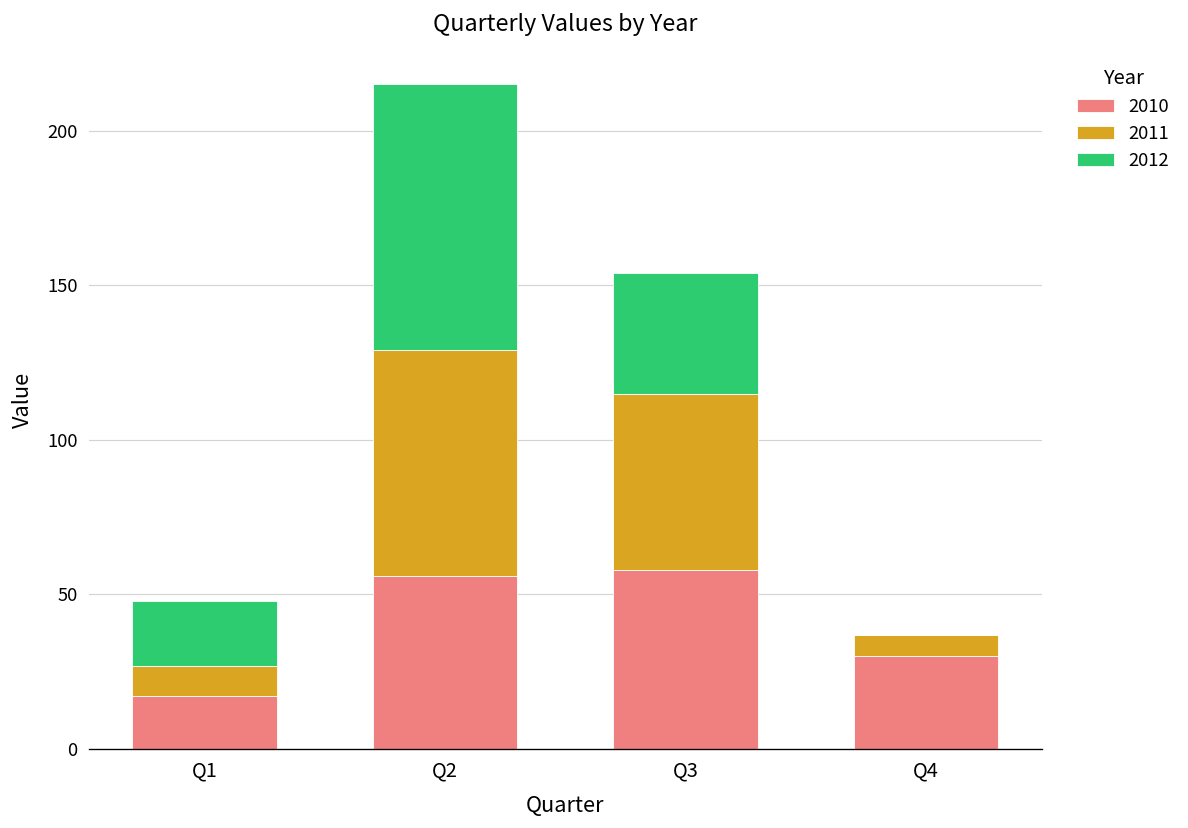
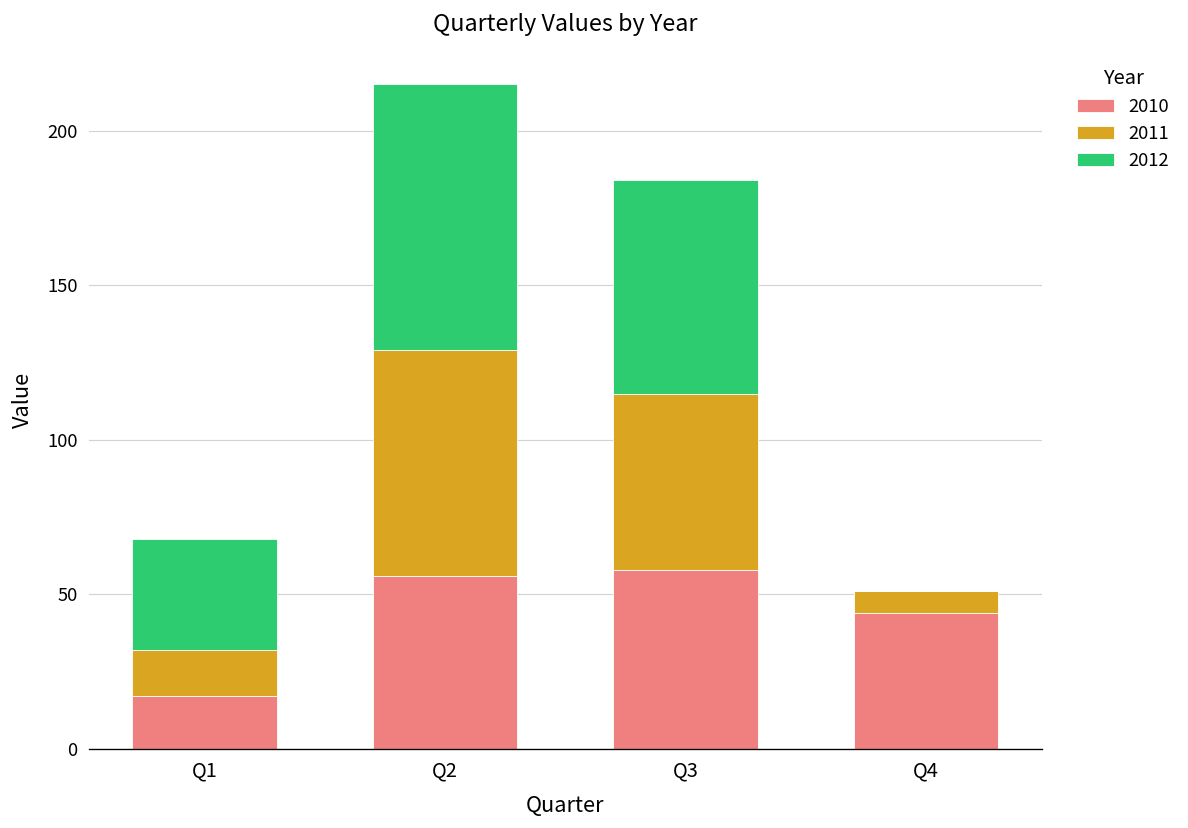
2011, Q1: 10 -> 15
2012, Q1: 21 -> 36
2012, Q3: 39 -> 69
2010, Q4: 30 -> 44
